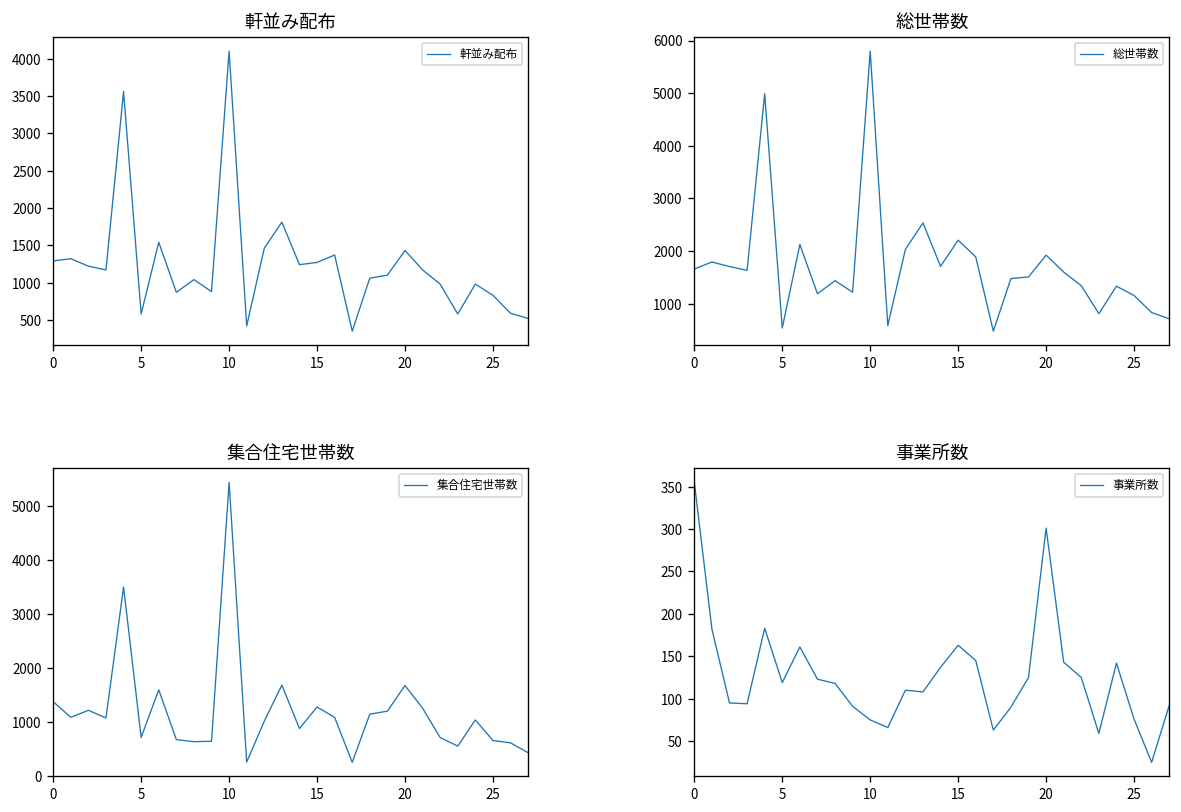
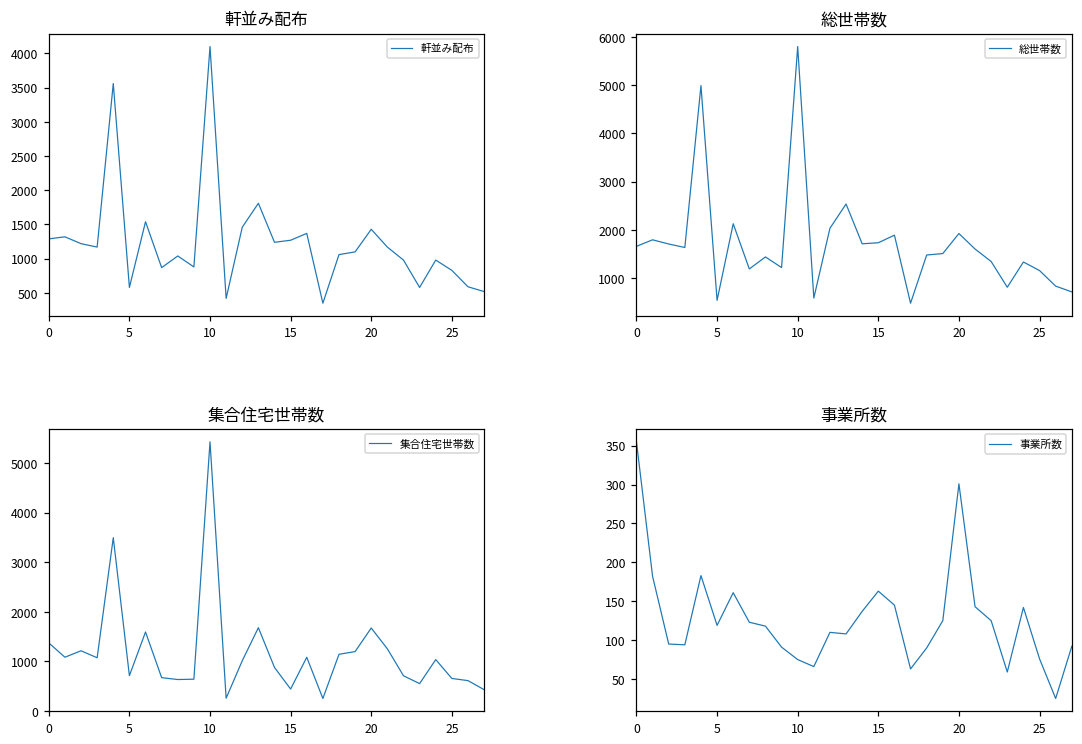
総世帯数, 15: 2200 -> 1700
集合住宅世帯数, 15: 1300 -> 400
